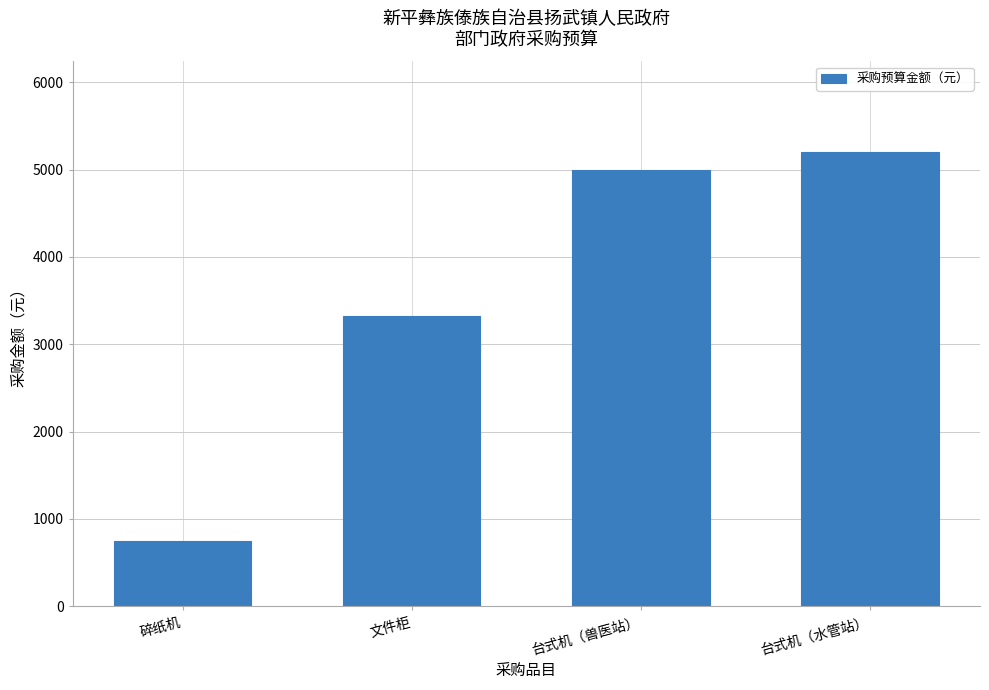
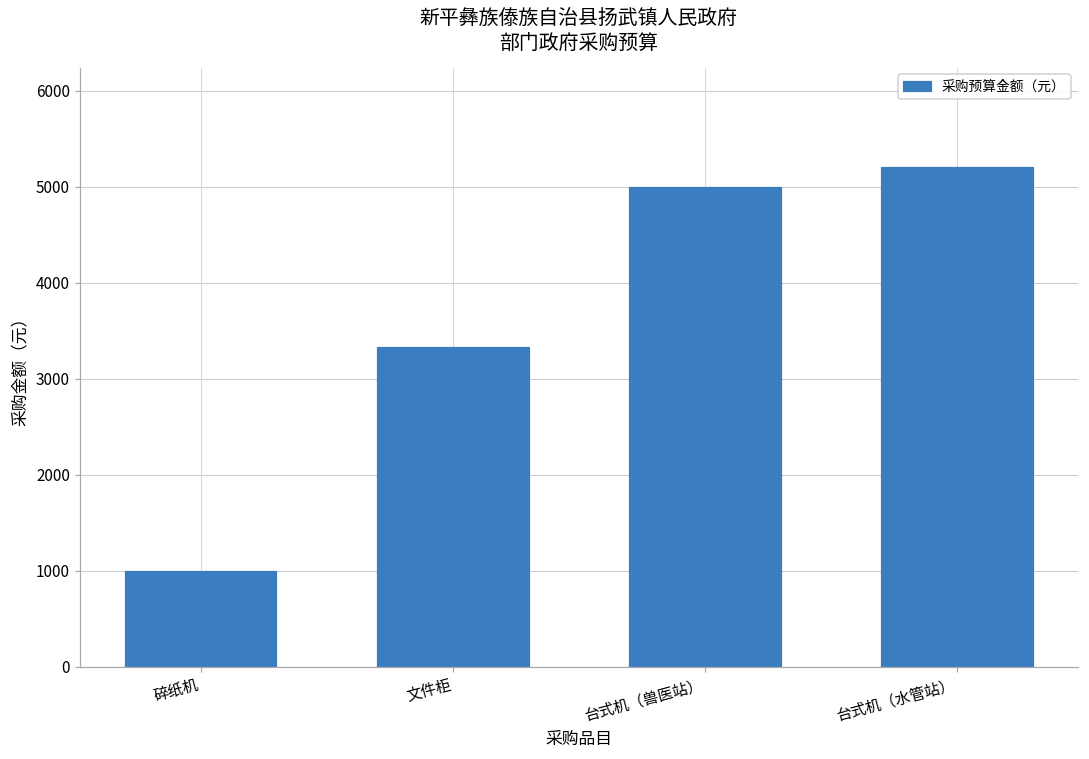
碎纸机: 700 -> 1000
